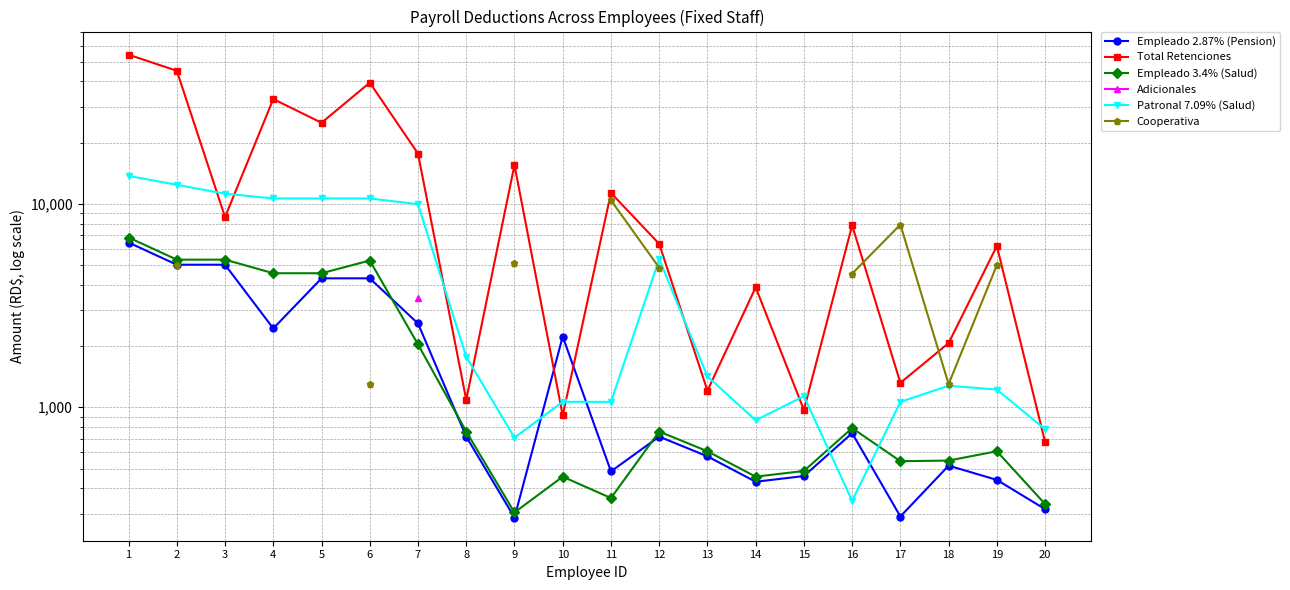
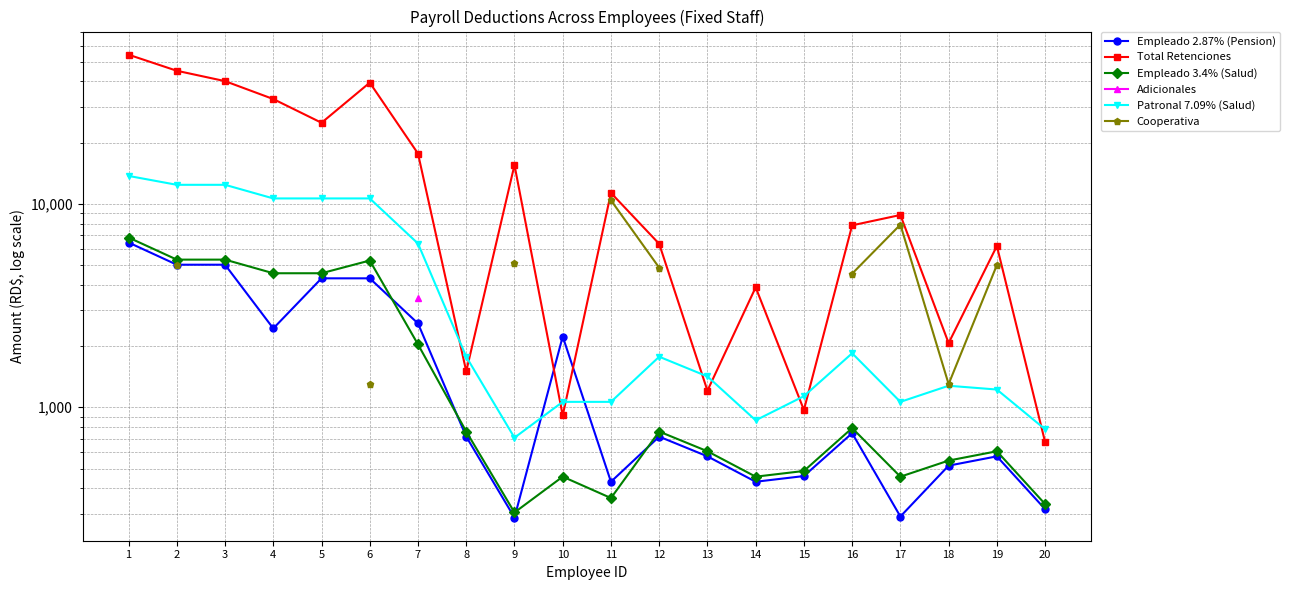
Total Retenciones, 3: 8,600 -> 40,000
Patronal 7.09% (Salud), 3: 11,000 -> 12,000
Patronal 7.09% (Salud), 7: 10,000 -> 6,400
Total Retenciones, 8: 1,100 -> 1,500
Empleado 2.87% (Pension), 11: 480 -> 430
Patronal 7.09% (Salud), 12: 5,400 -> 1,800
Patronal 7.09% (Salud), 16: 350 -> 1,800
Total Retenciones, 17: 1,300 -> 8,800
Empleado 3.4% (Salud), 17: 540 -> 460
Empleado 2.87% (Pension), 19: 440 -> 570
